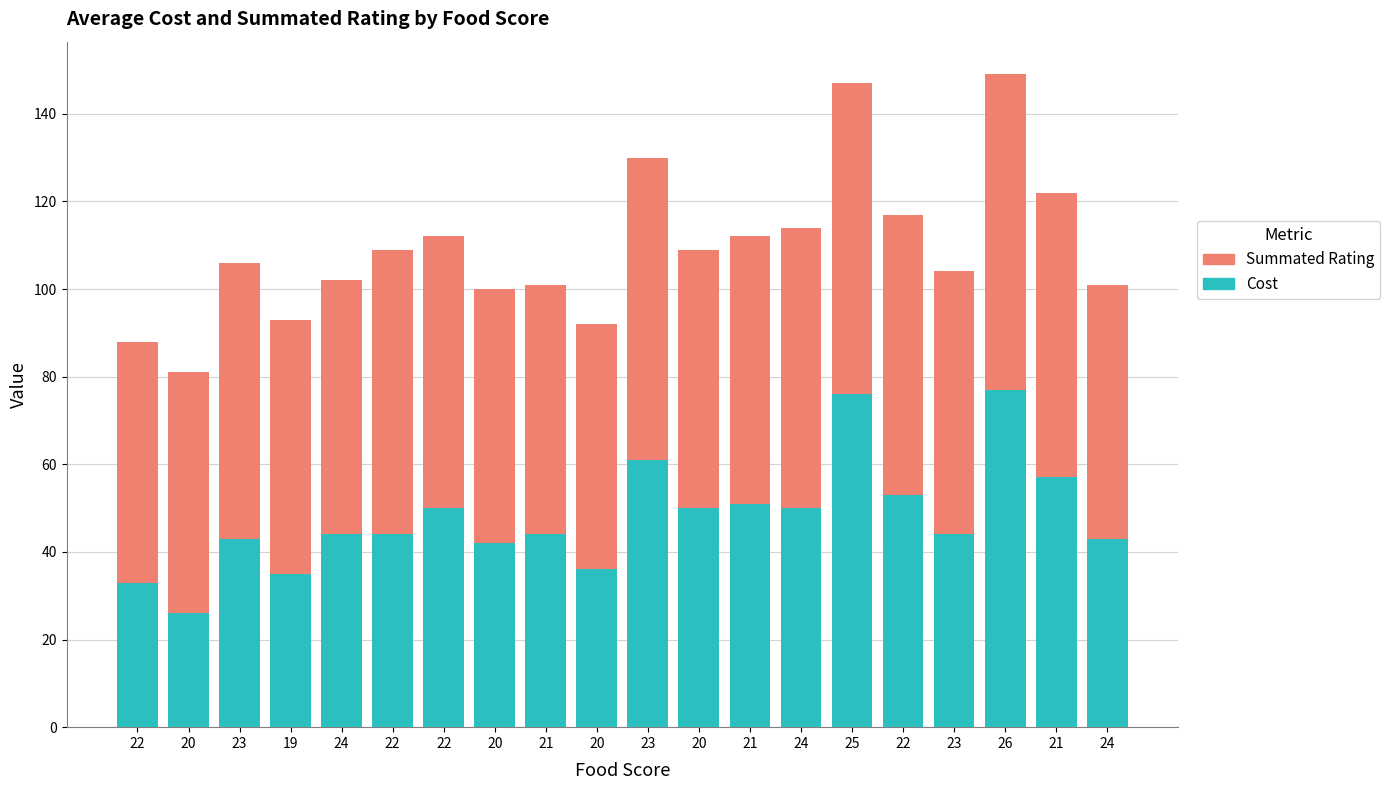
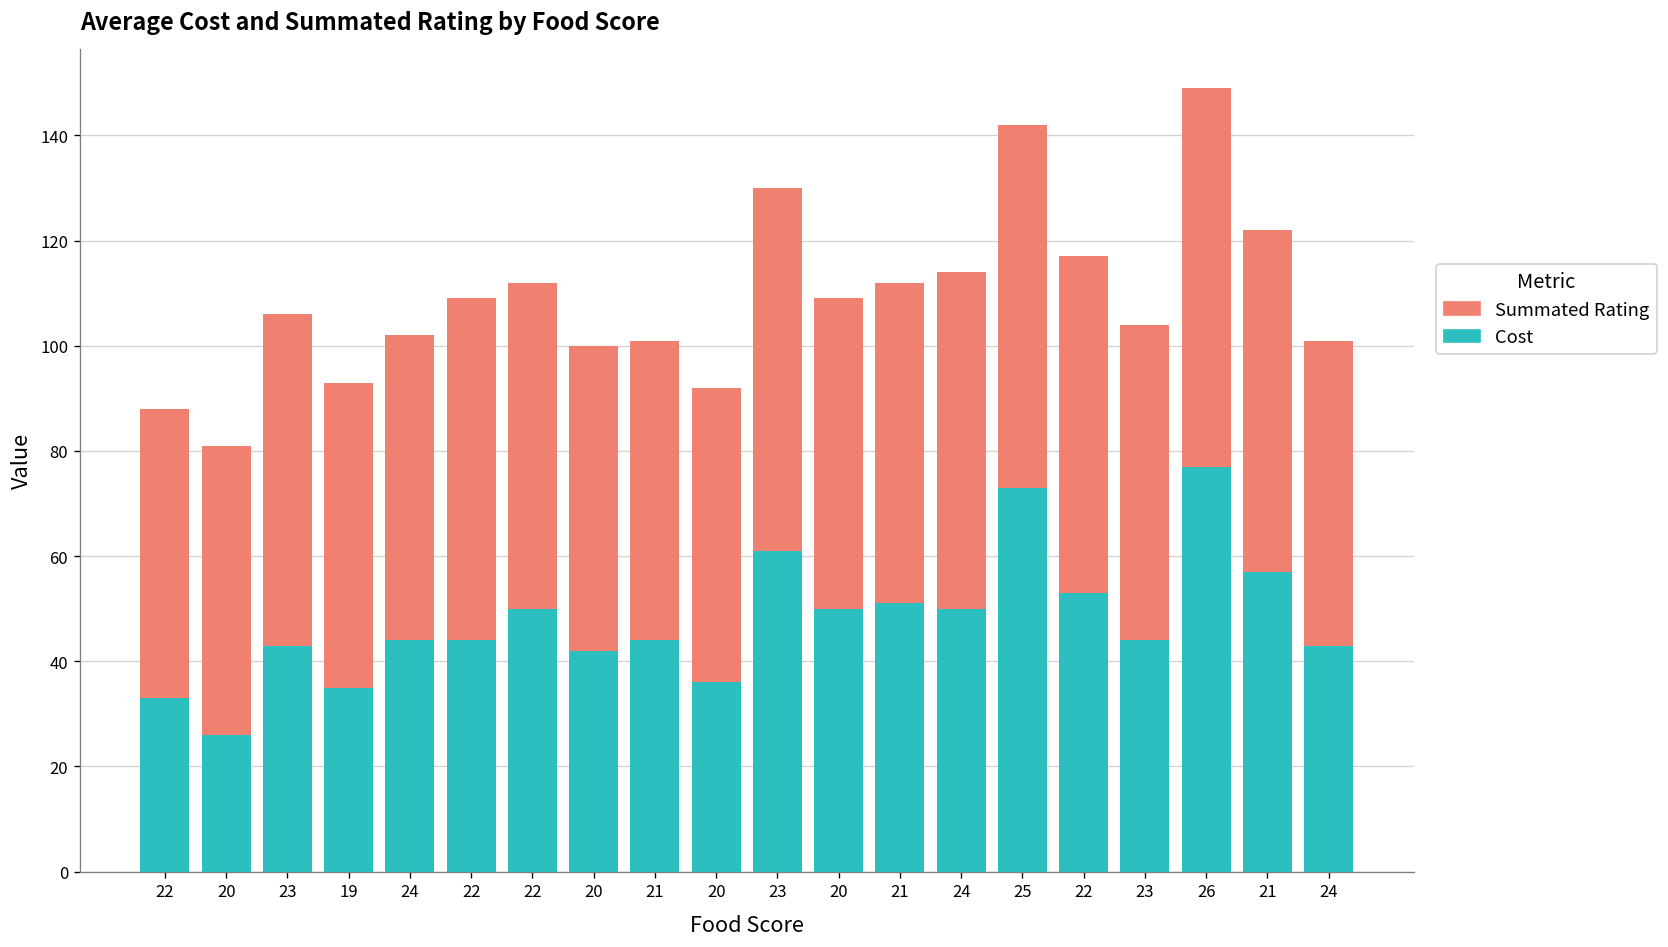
Cost, 25: 76 -> 73
Summated Rating, 25: 71 -> 69
